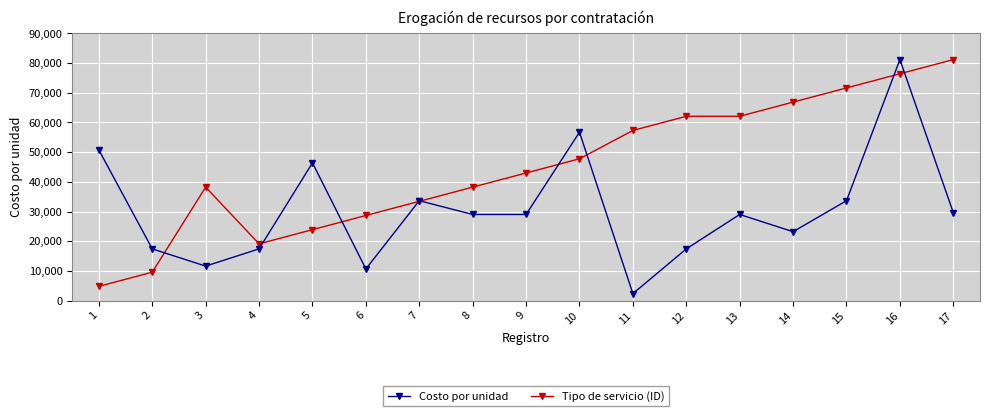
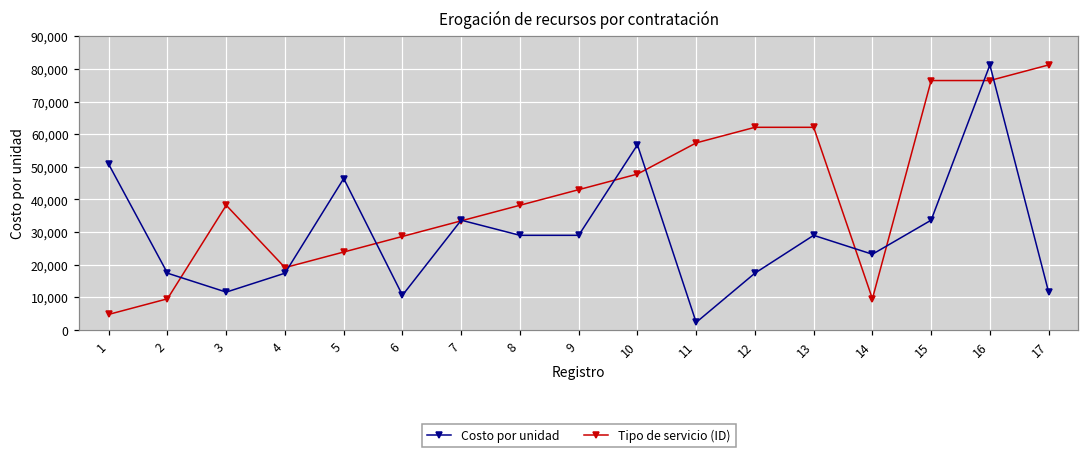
Tipo de servicio (ID), 14: 67,000 -> 10,000
Tipo de servicio (ID), 15: 72,000 -> 76,000
Costo por unidad, 17: 30,000 -> 12,000
